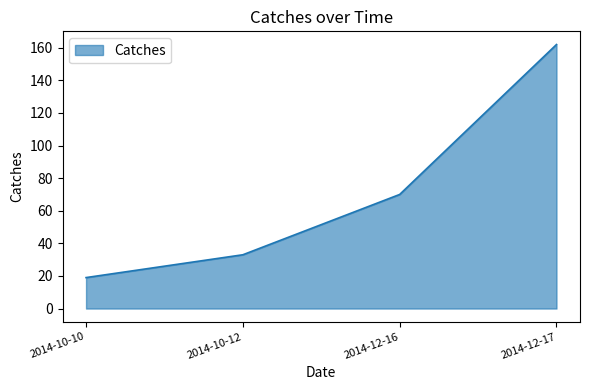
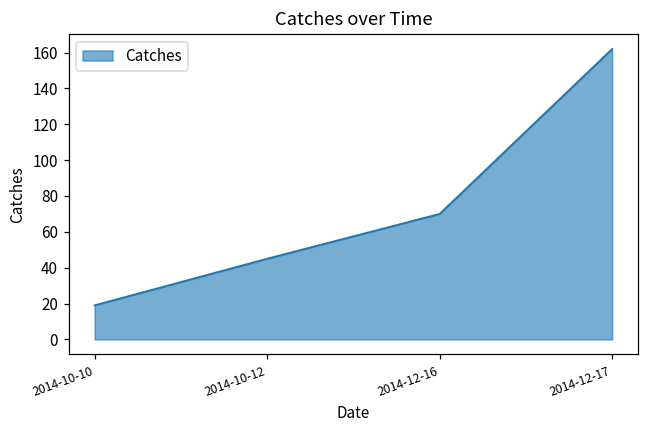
2014-10-12: 33 -> 45
